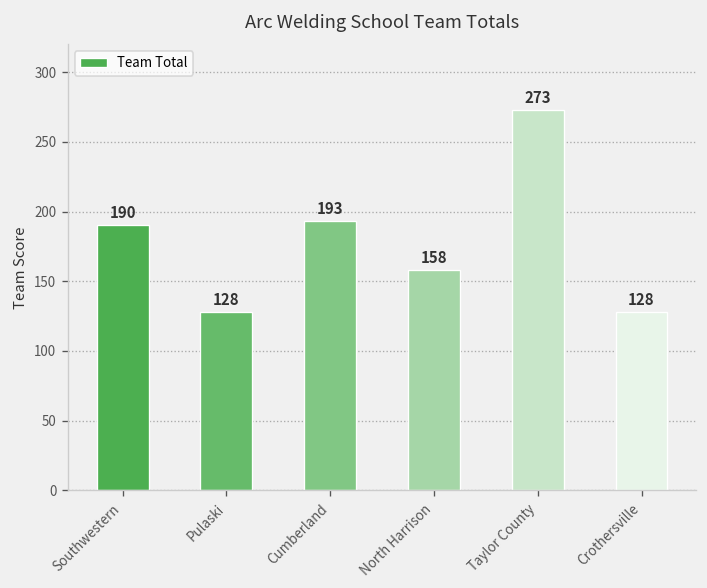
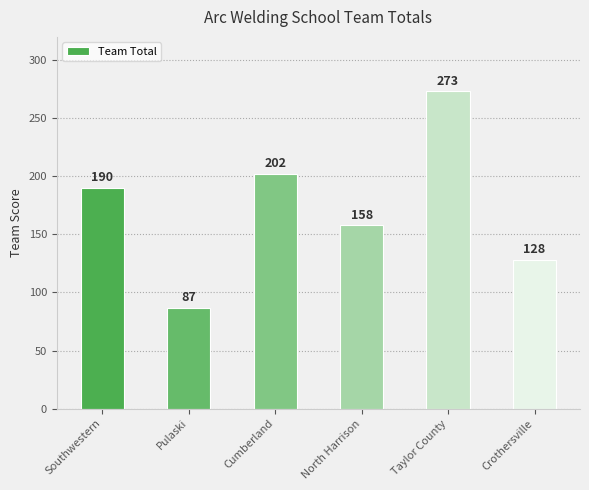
Pulaski: 128 -> 87
Cumberland: 193 -> 202
